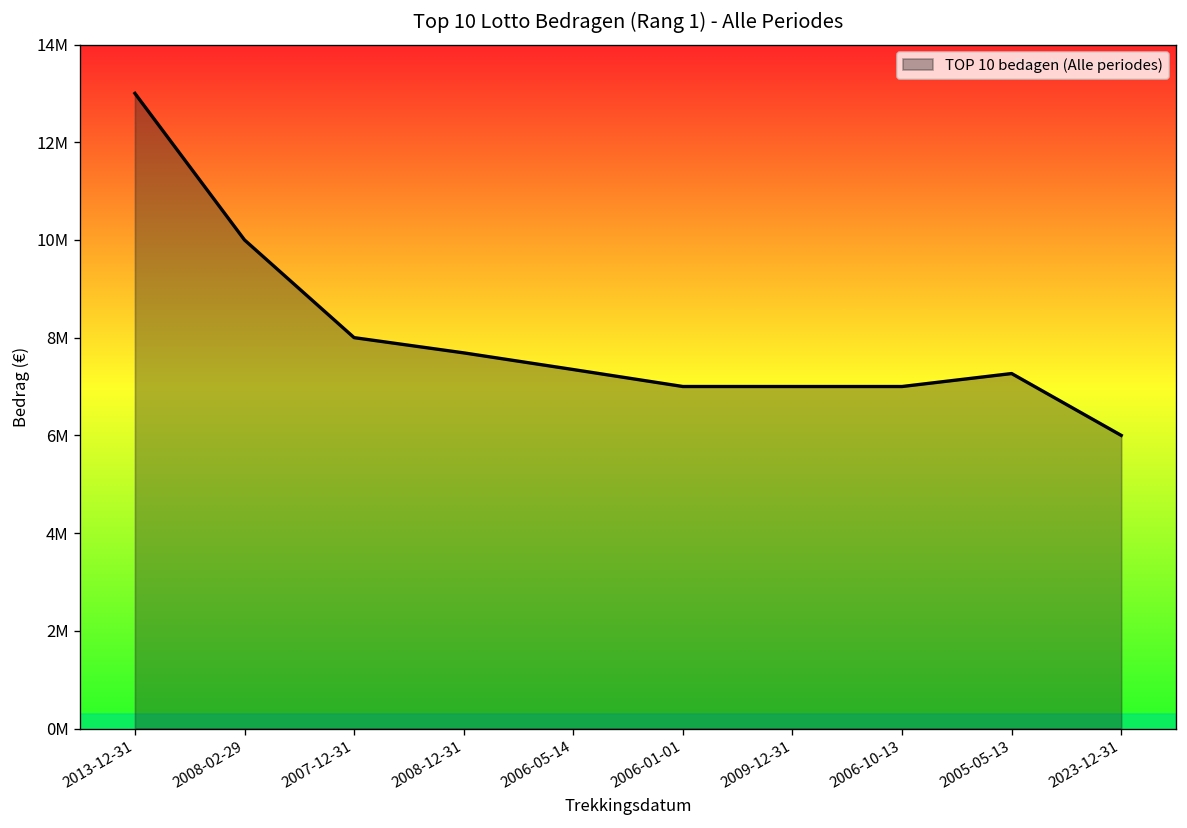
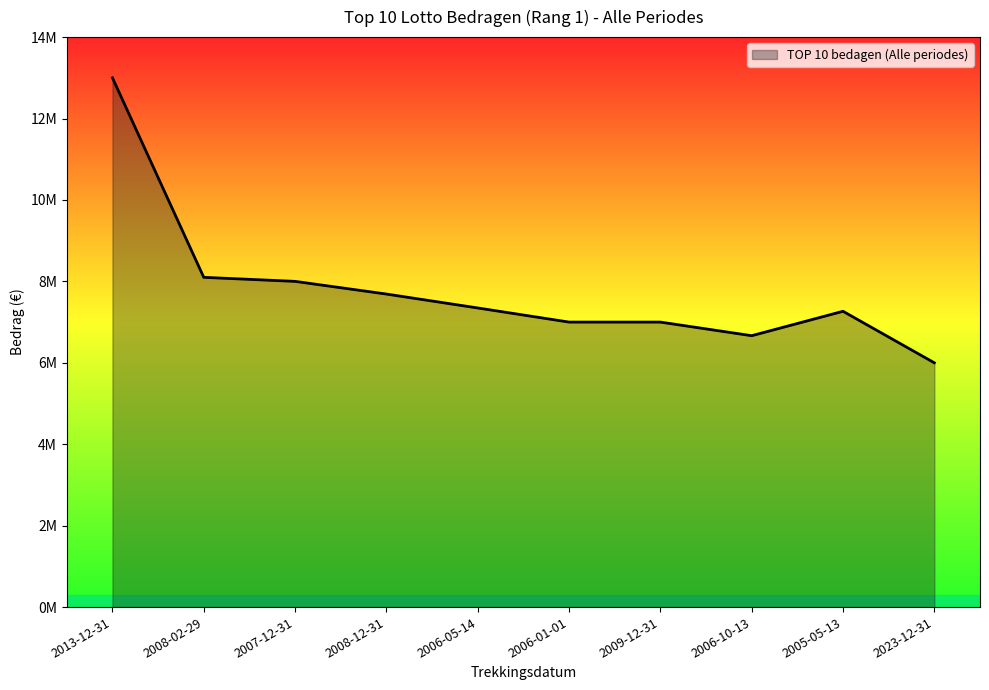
2008-02-29: 10000000 -> 8100000
2006-10-13: 7000000 -> 6700000
